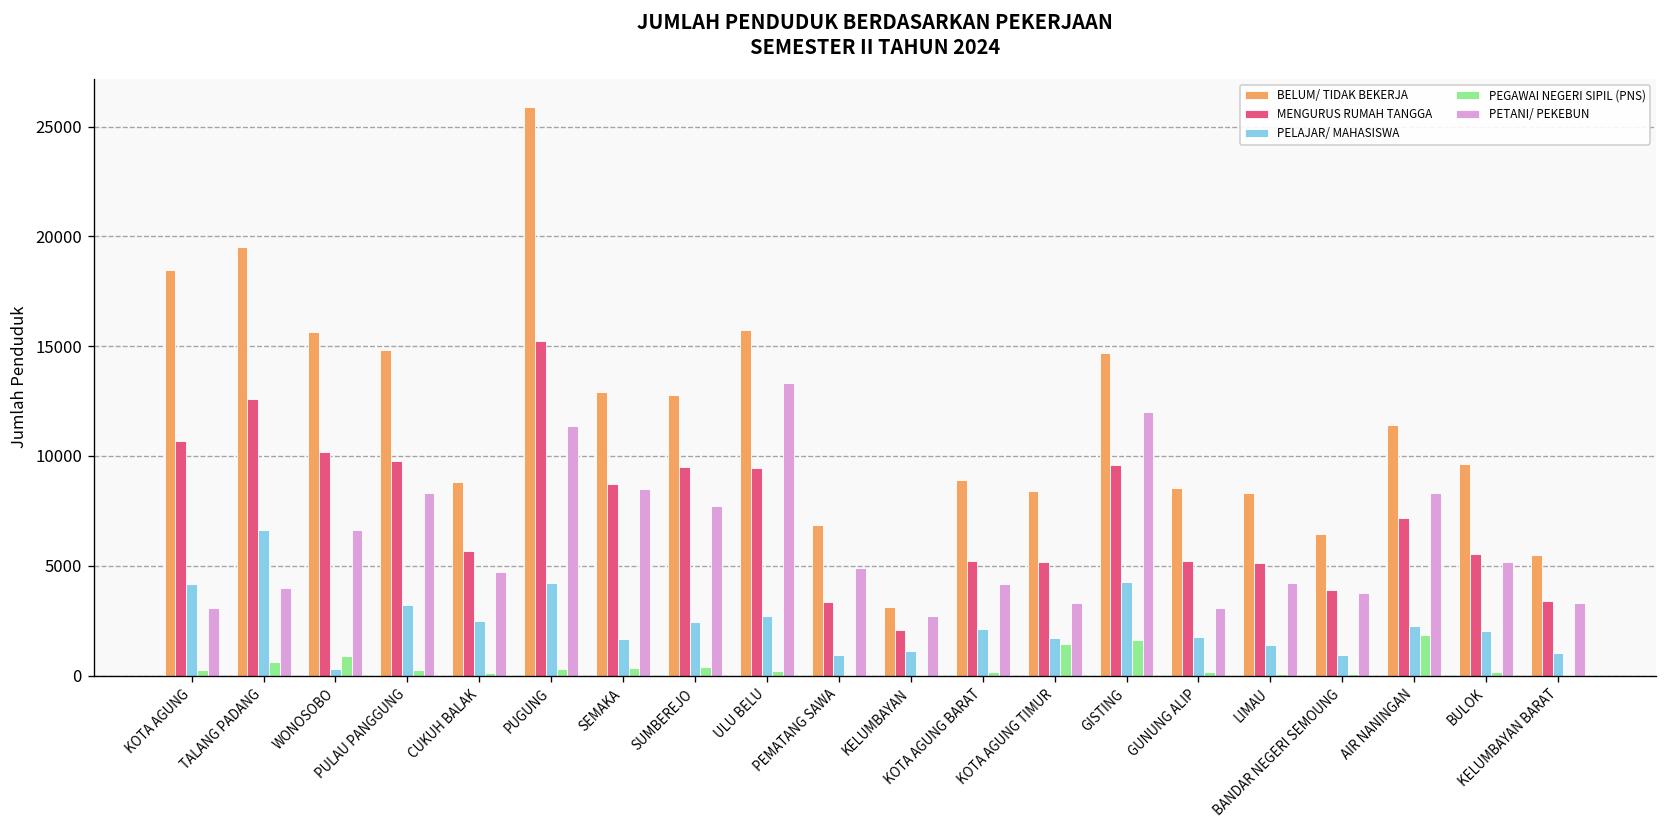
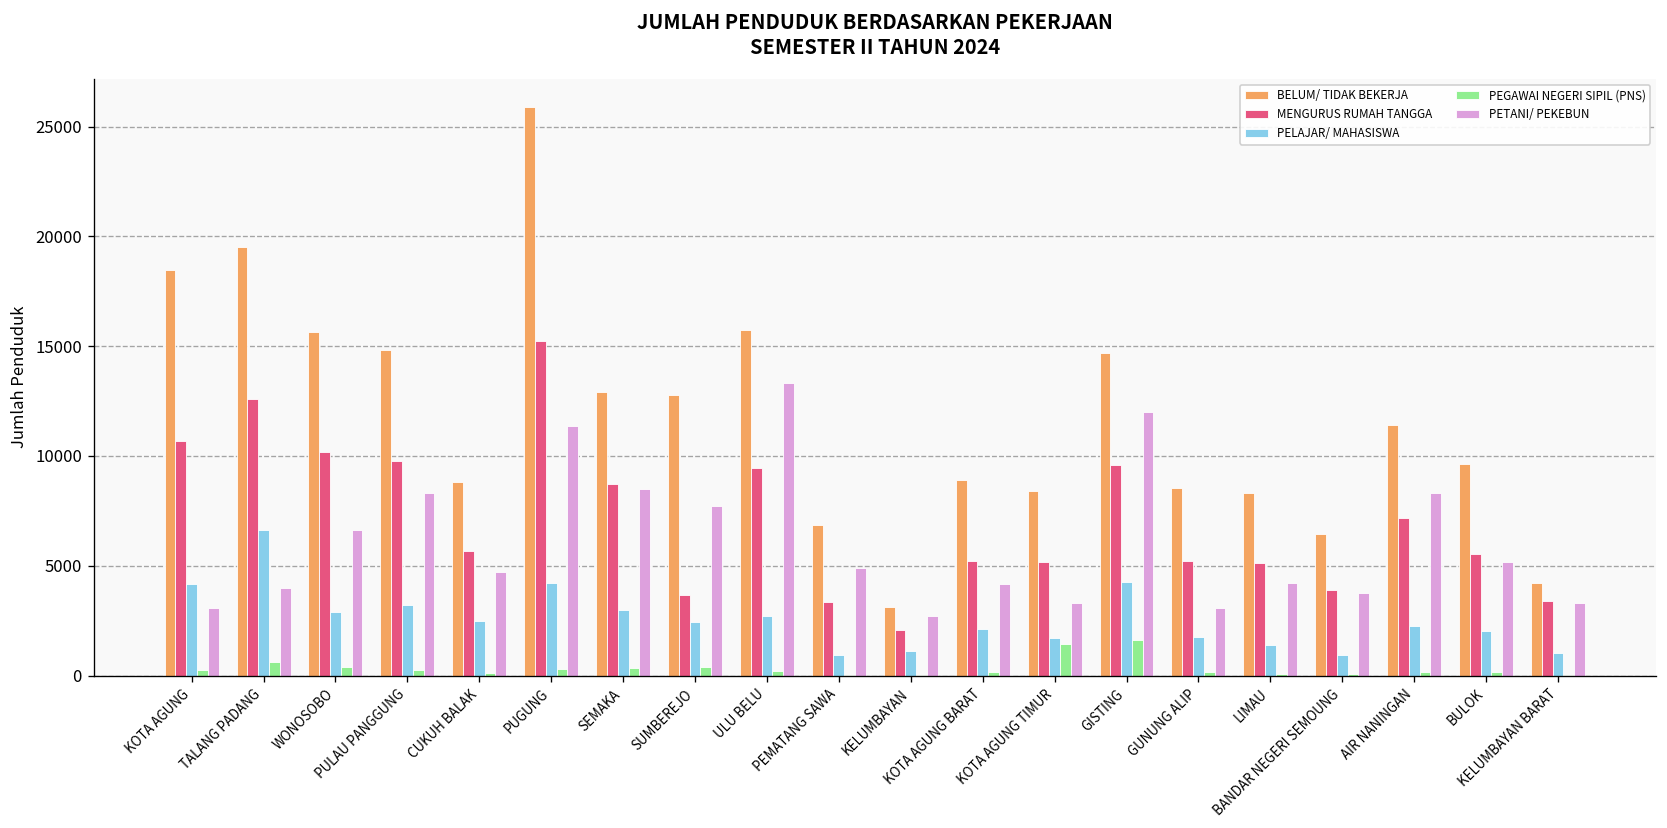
PELAJAR/ MAHASISWA, WONOSOBO: 300 -> 2900
PEGAWAI NEGERI SIPIL (PNS), WONOSOBO: 900 -> 400
PELAJAR/ MAHASISWA, SEMAKA: 1700 -> 3000
MENGURUS RUMAH TANGGA, SUMBEREJO: 9500 -> 3600
PEGAWAI NEGERI SIPIL (PNS), AIR NANINGAN: 1800 -> 200
BELUM/ TIDAK BEKERJA, KELUMBAYAN BARAT: 5500 -> 4200
